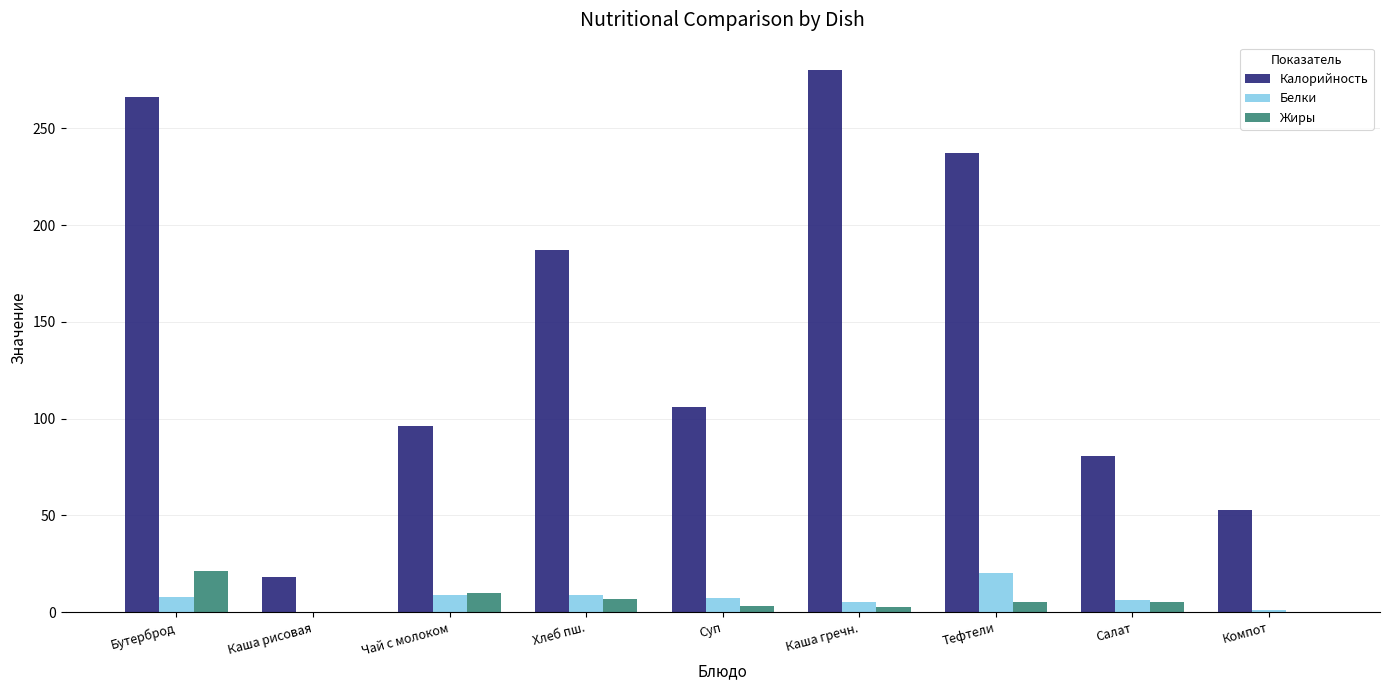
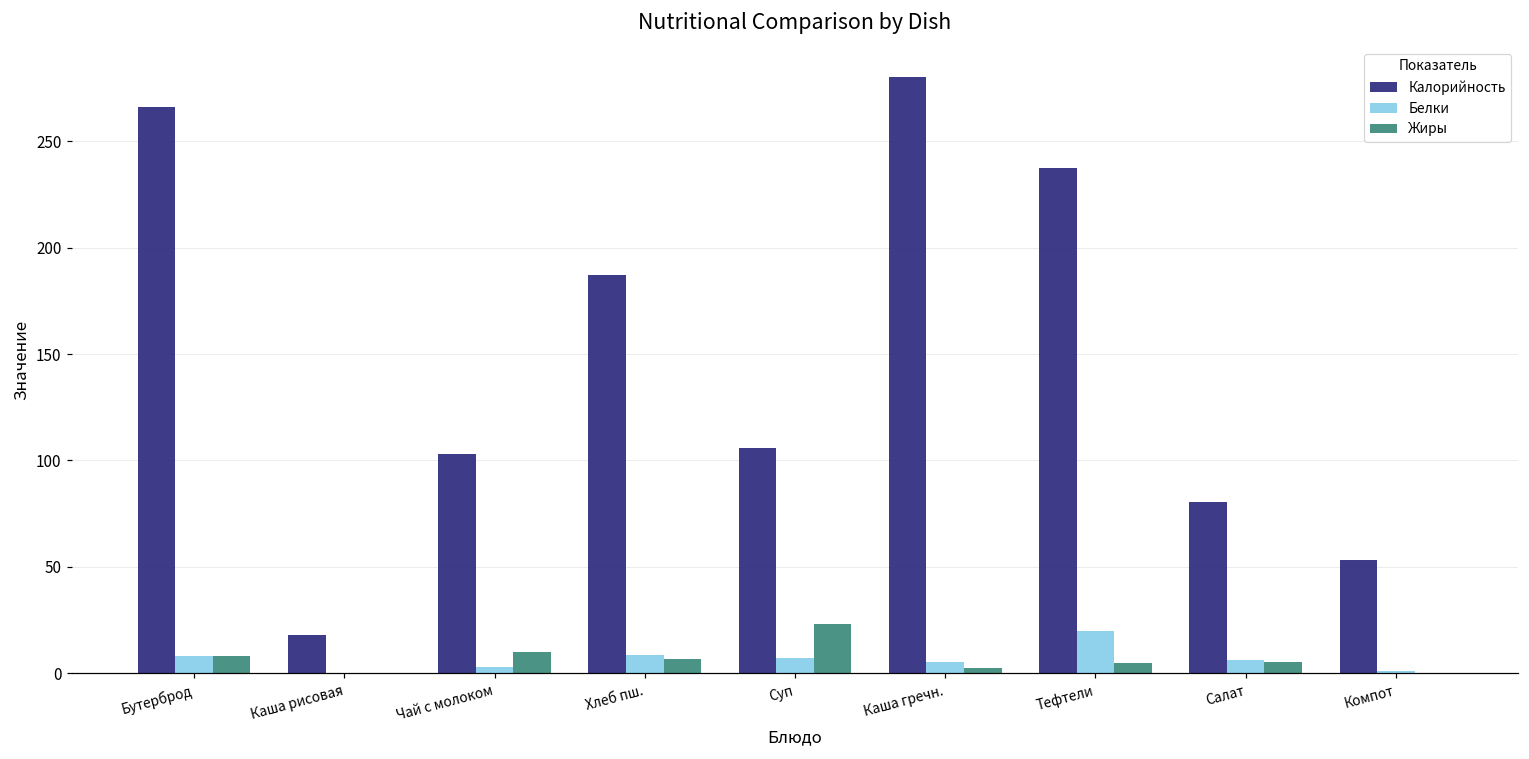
Жиры, Бутерброд: 21 -> 8
Калорийность, Чай с молоком: 96 -> 103
Белки, Чай с молоком: 9 -> 3
Жиры, Суп: 3 -> 23
